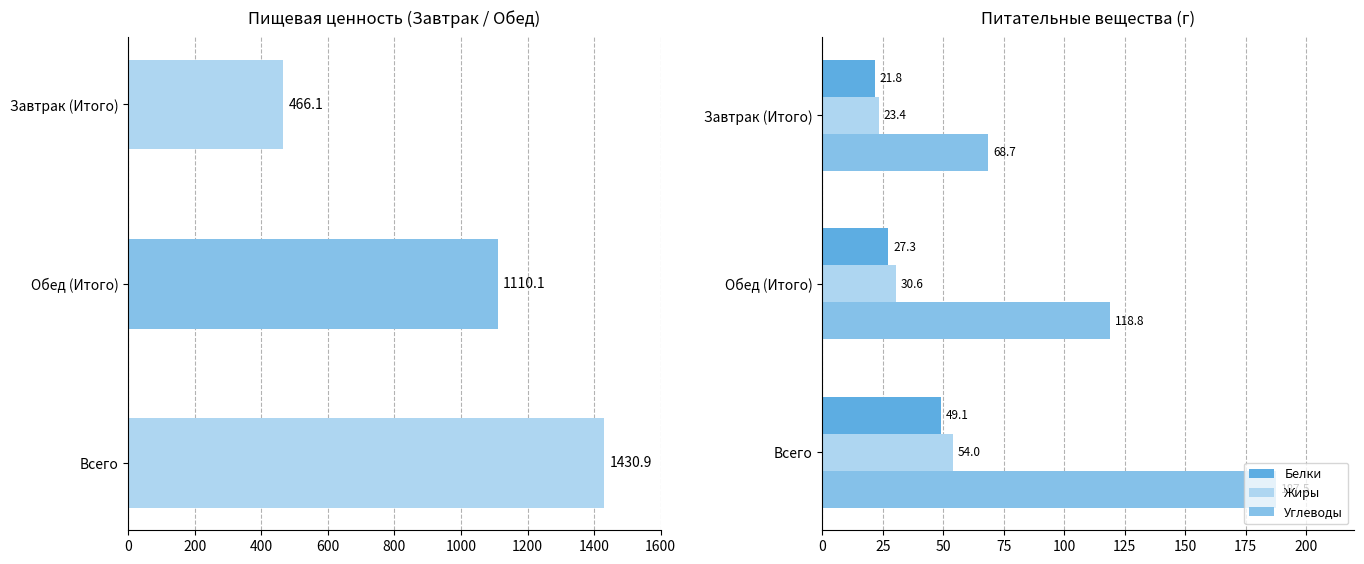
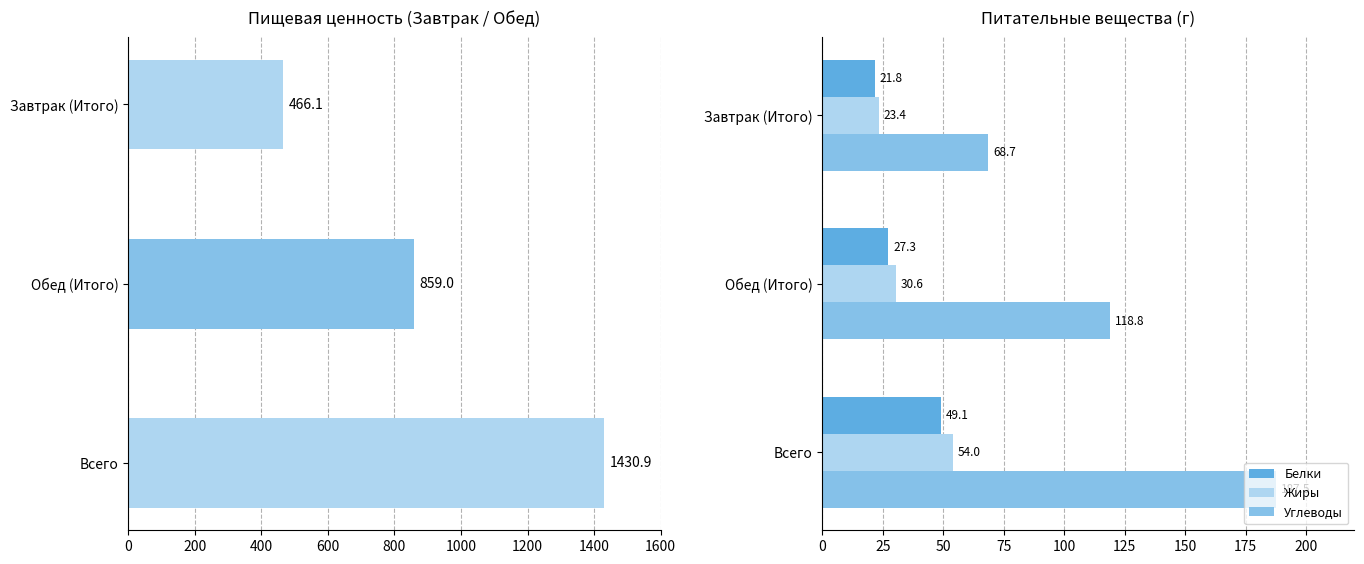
Пищевая ценность (Завтрак / Обед), Обед (Итого): 1110.1 -> 859.0
